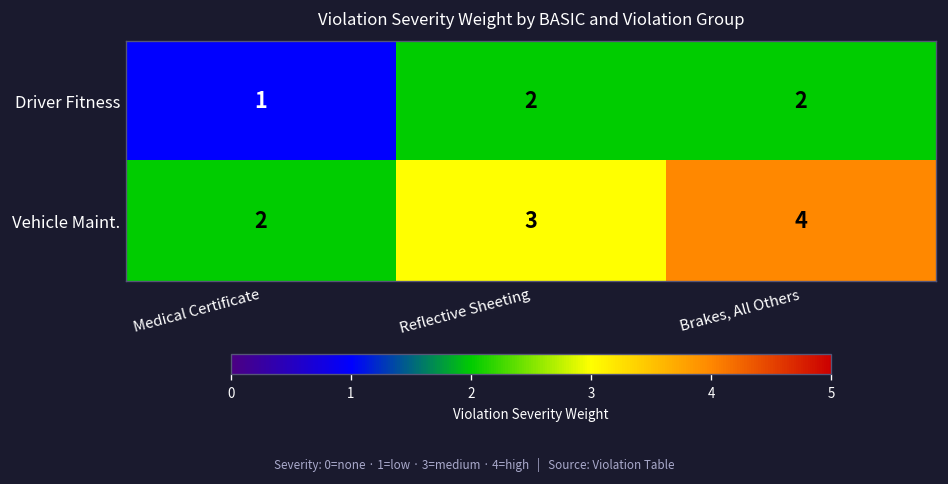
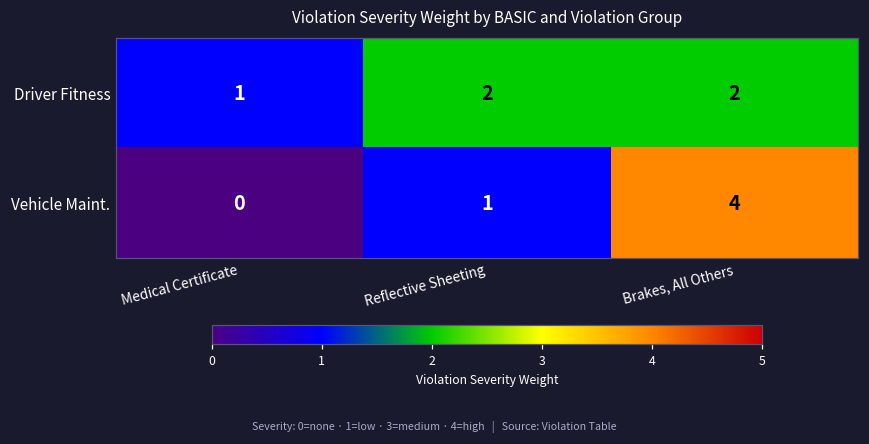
Vehicle Maint., Medical Certificate: 2 -> 0
Vehicle Maint., Reflective Sheeting: 3 -> 1
